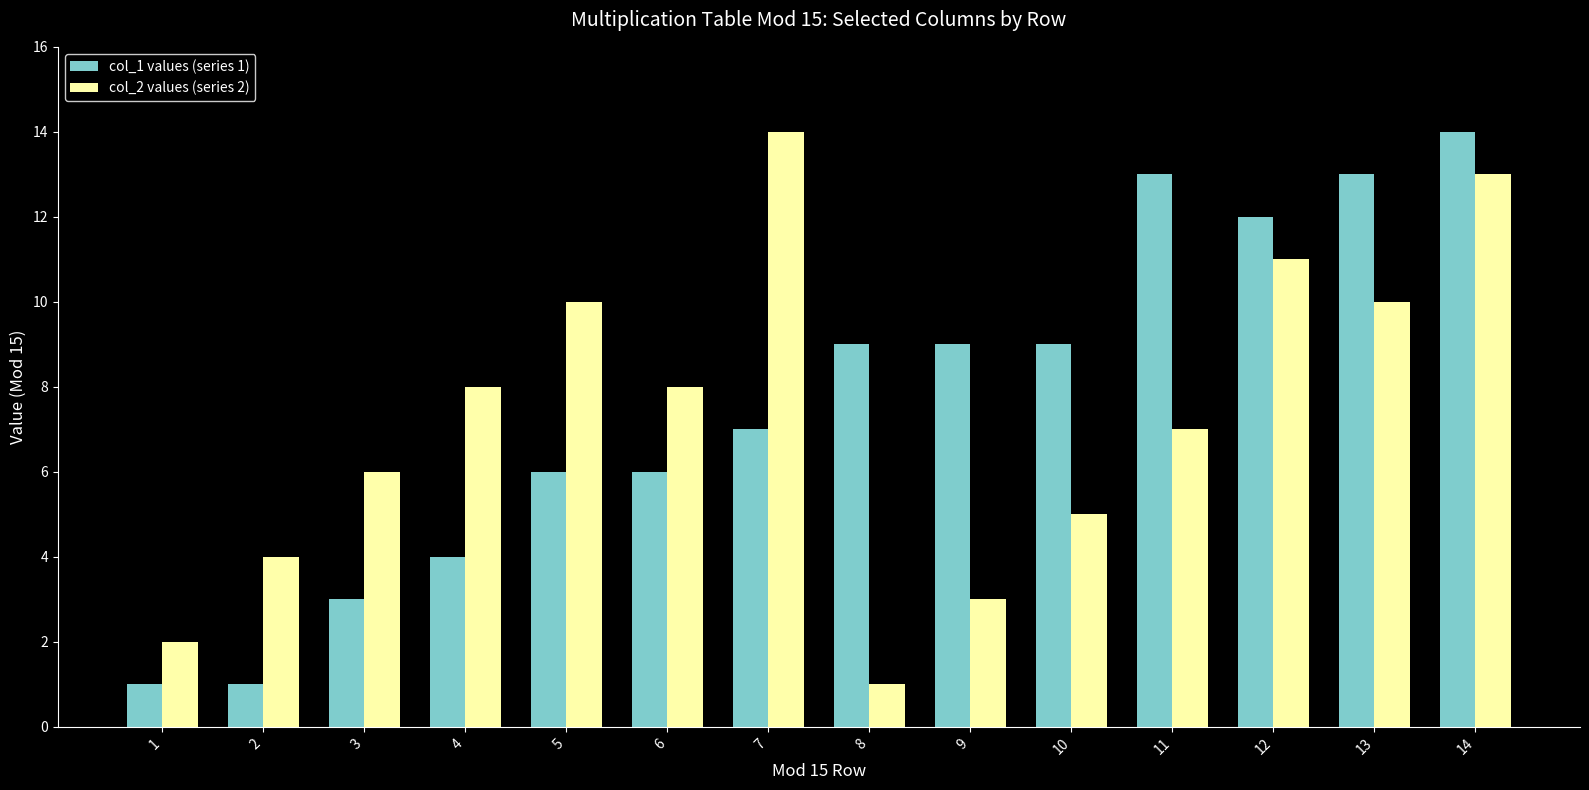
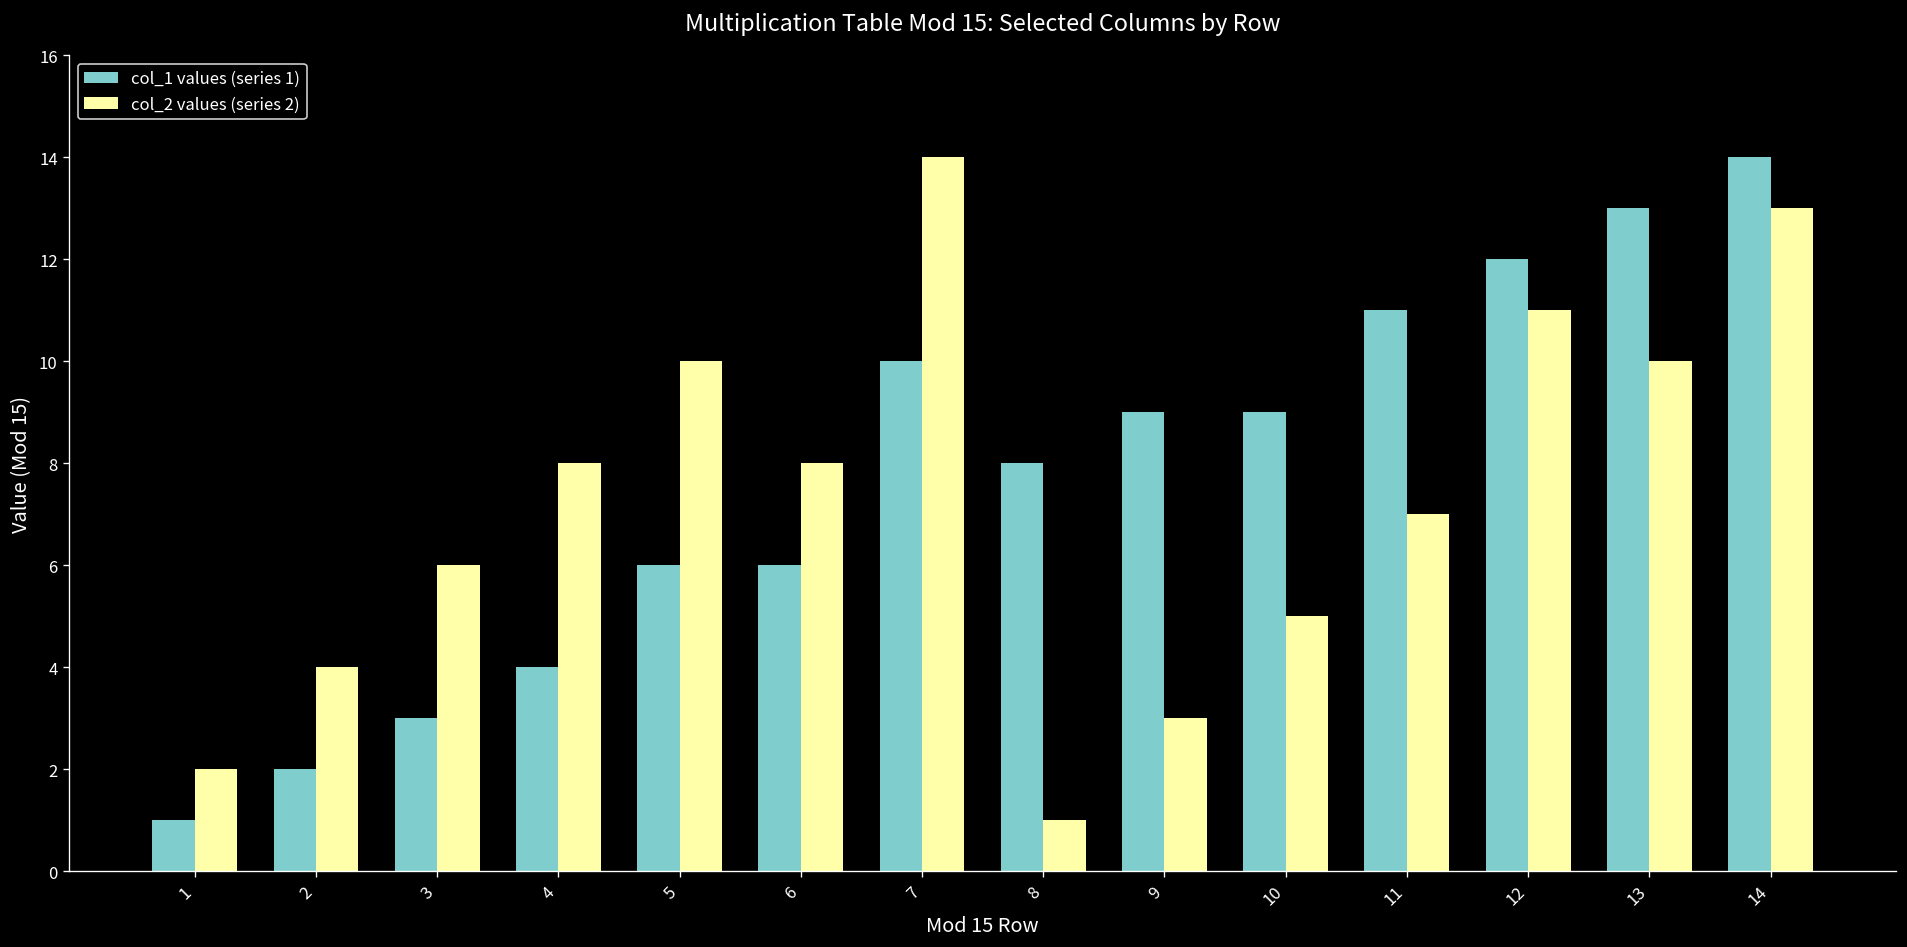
col_1 values (series 1), 2: 1 -> 2
col_1 values (series 1), 7: 7 -> 10
col_1 values (series 1), 8: 9 -> 8
col_1 values (series 1), 11: 13 -> 11
